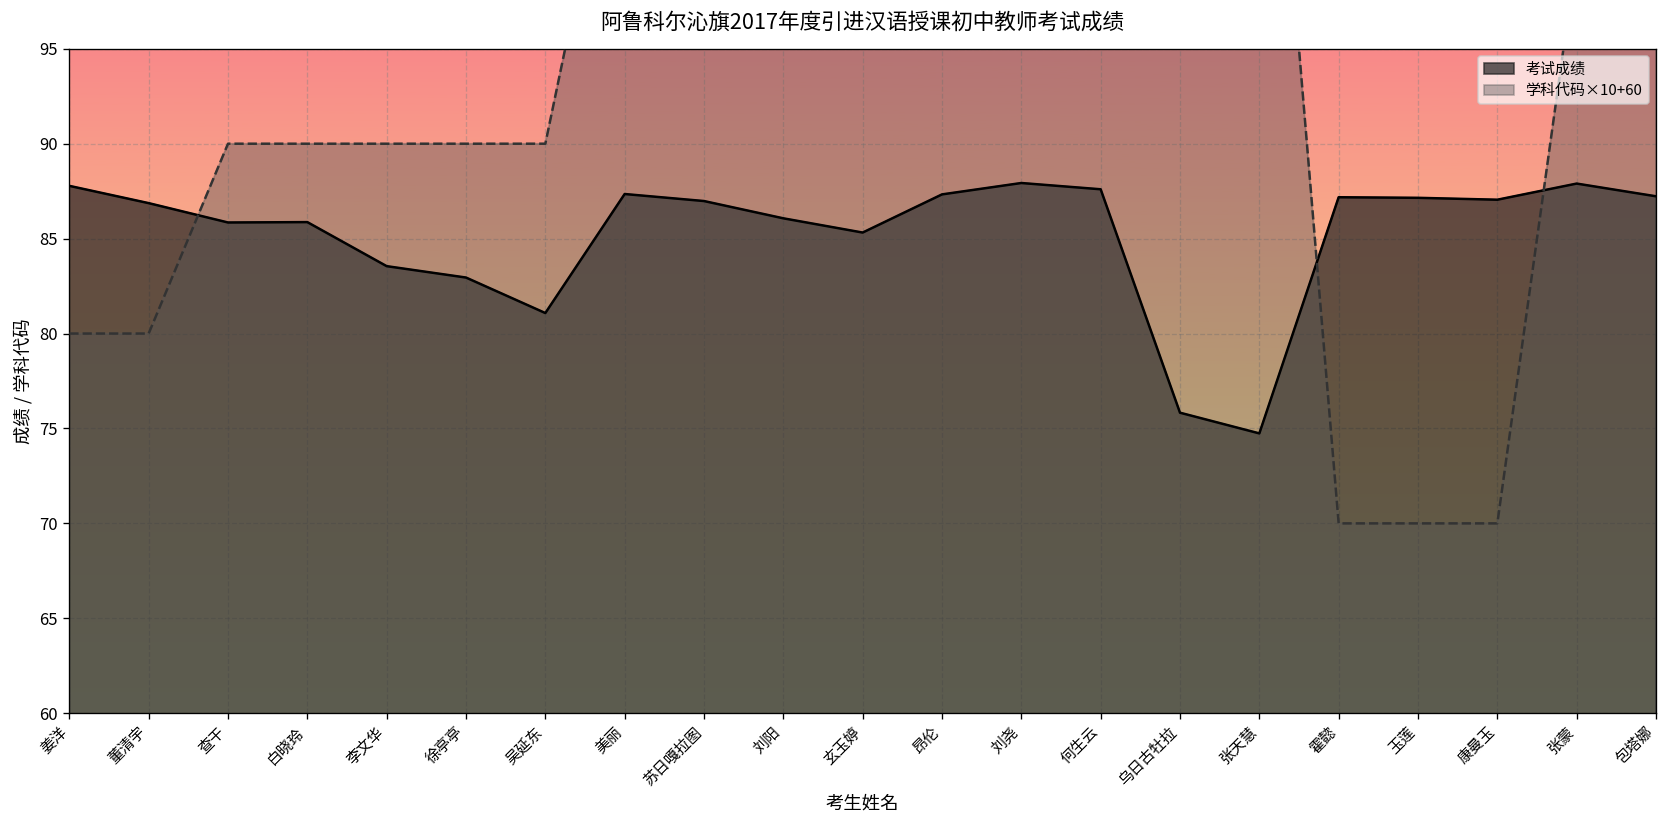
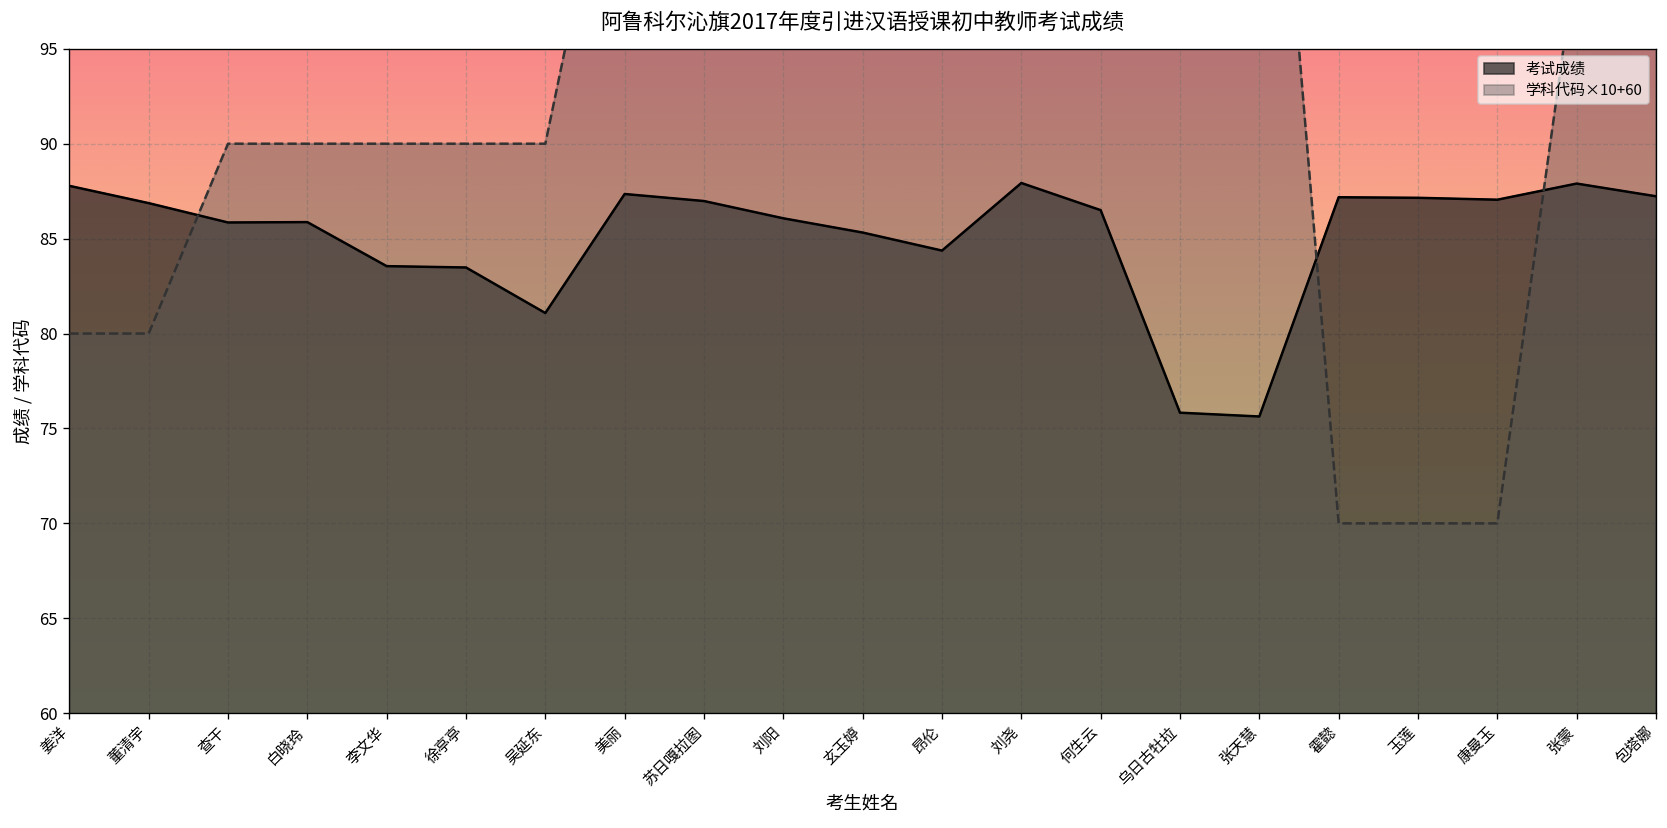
考试成绩, 徐亭亭: 83.0 -> 83.5
考试成绩, 昂伦: 87.3 -> 84.4
考试成绩, 何生云: 87.6 -> 86.5
考试成绩, 张天慧: 74.7 -> 75.6
